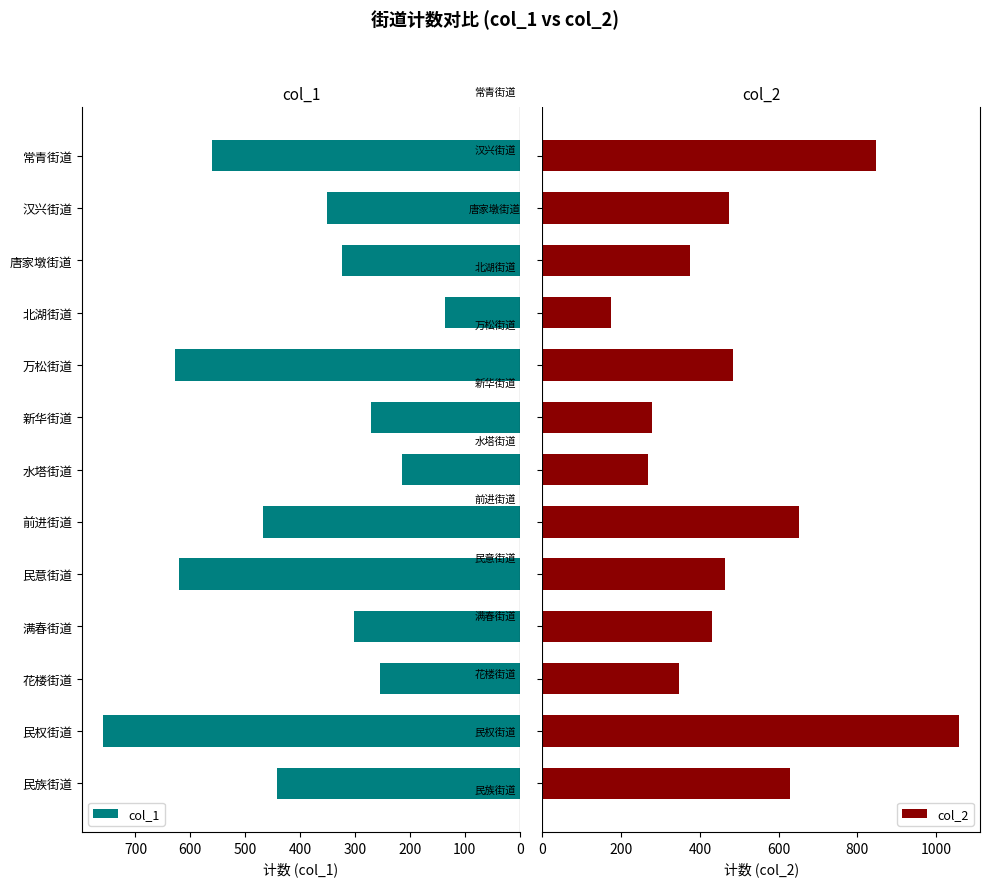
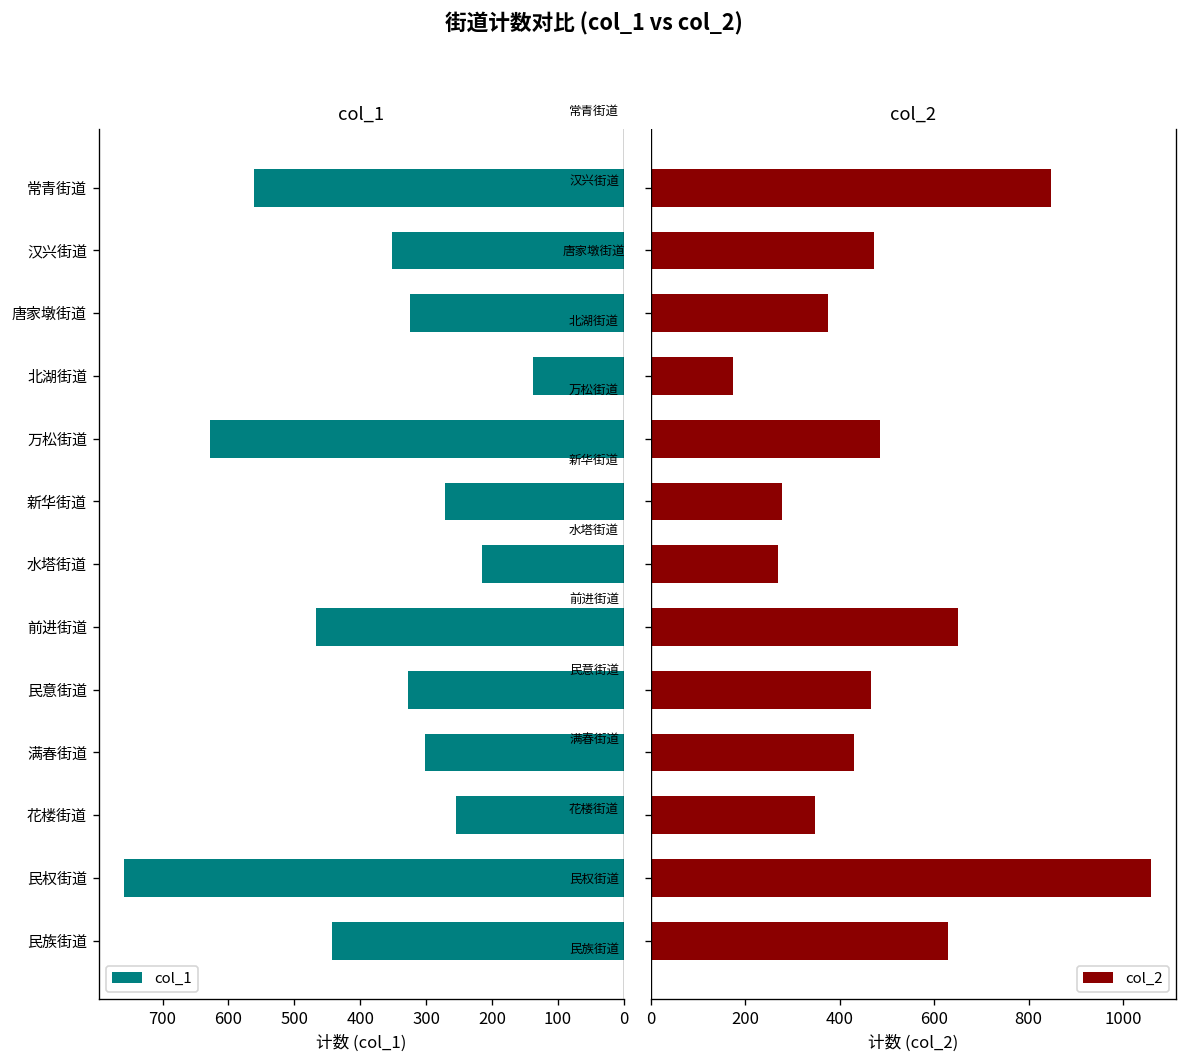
col_1, 民意街道: 620 -> 330
